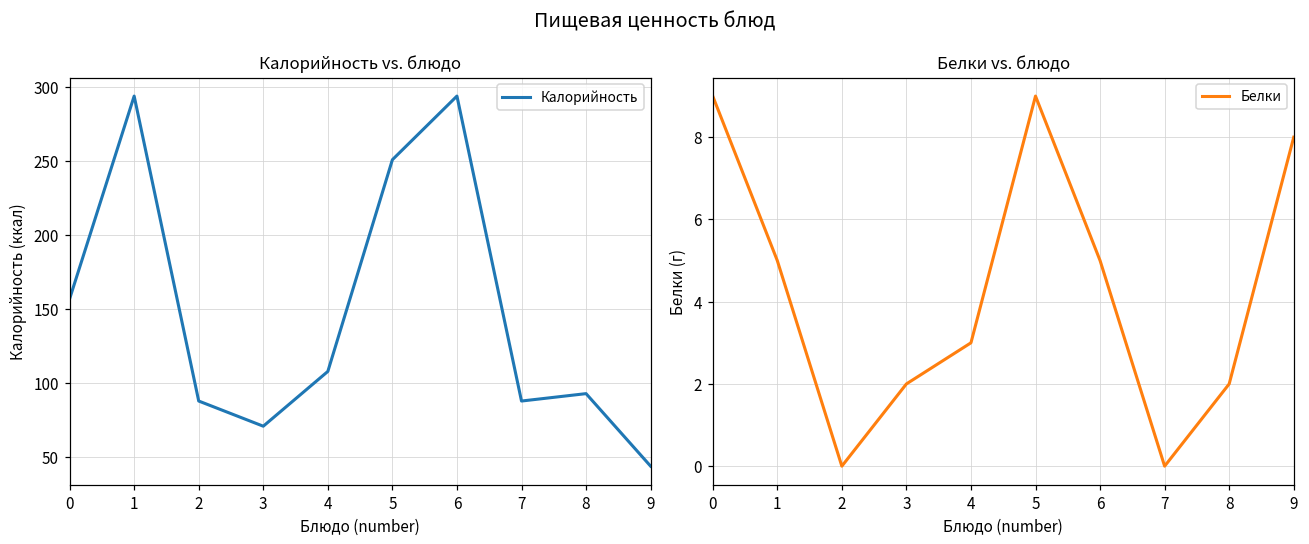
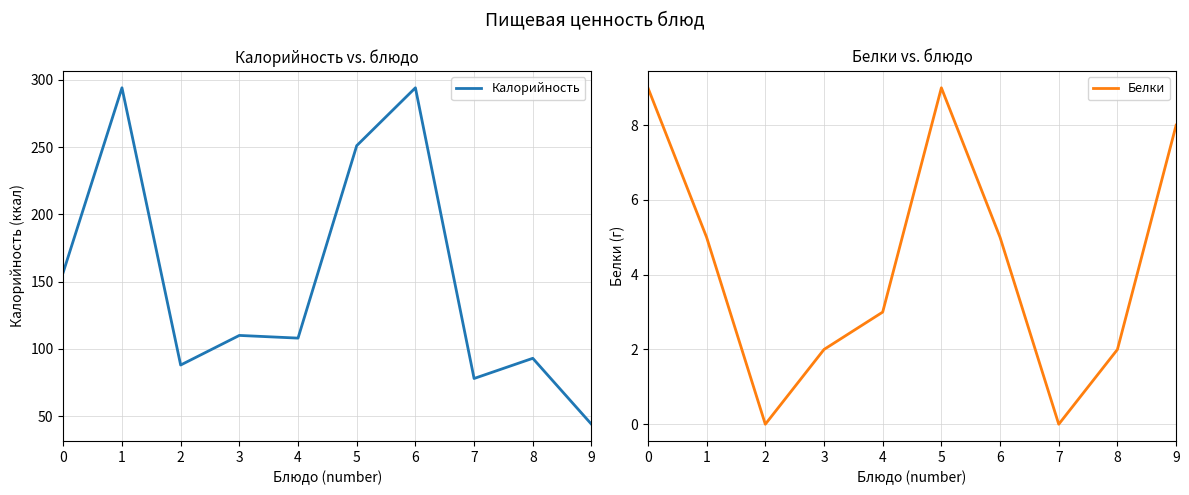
Калорийность vs. блюдо, 3: 71 -> 110
Калорийность vs. блюдо, 7: 88 -> 78
